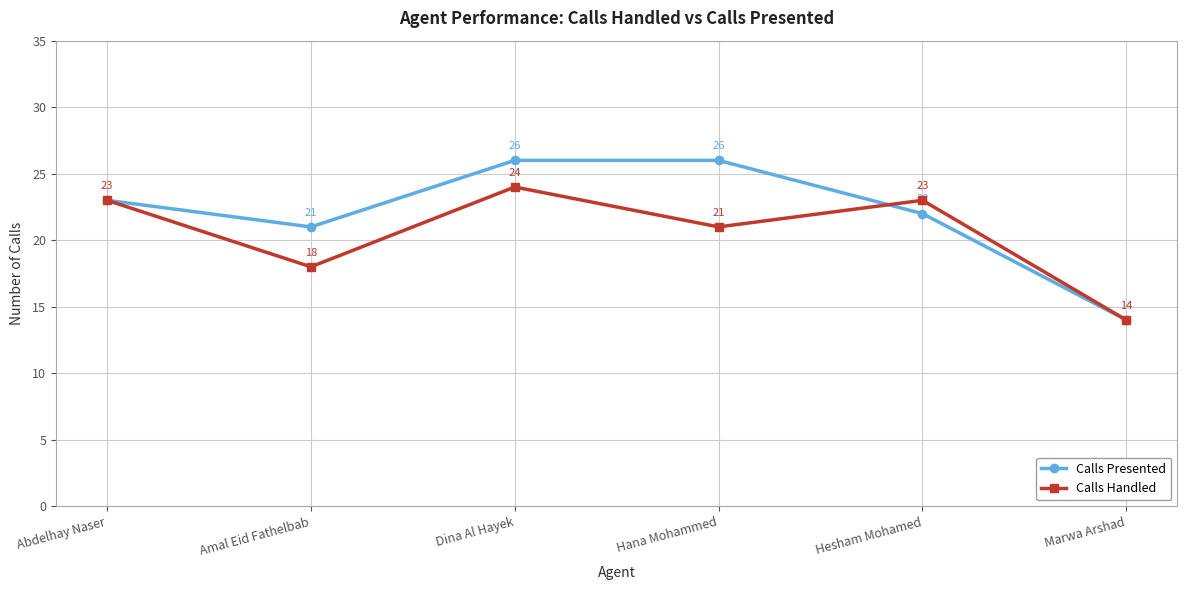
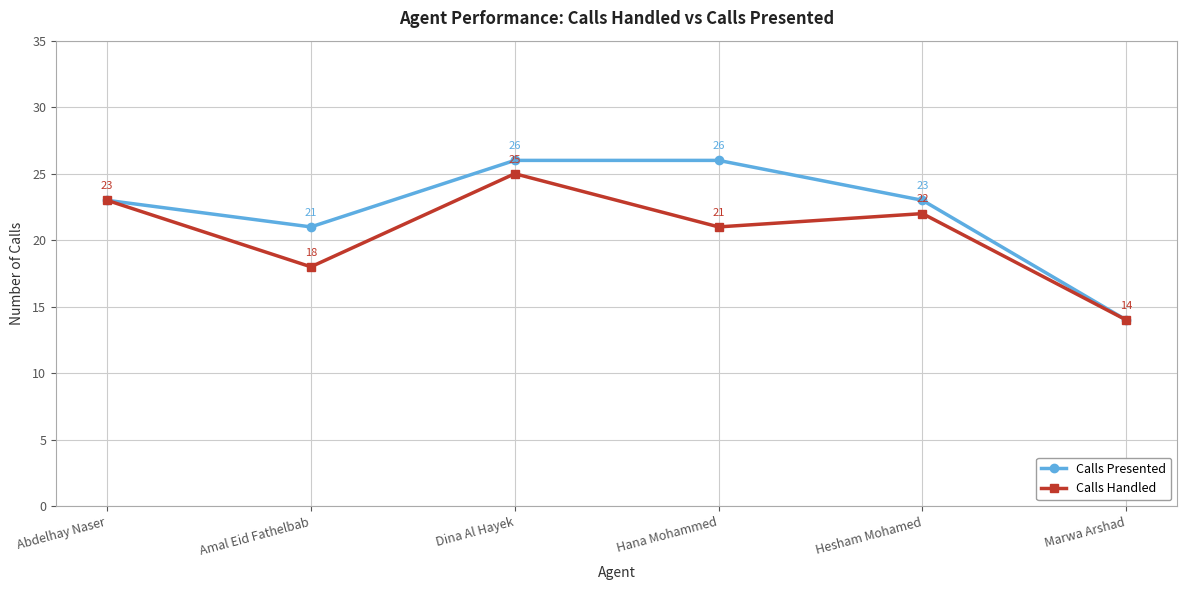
Calls Handled, Dina Al Hayek: 24 -> 25
Calls Presented, Hesham Mohamed: 22 -> 23
Calls Handled, Hesham Mohamed: 23 -> 22
